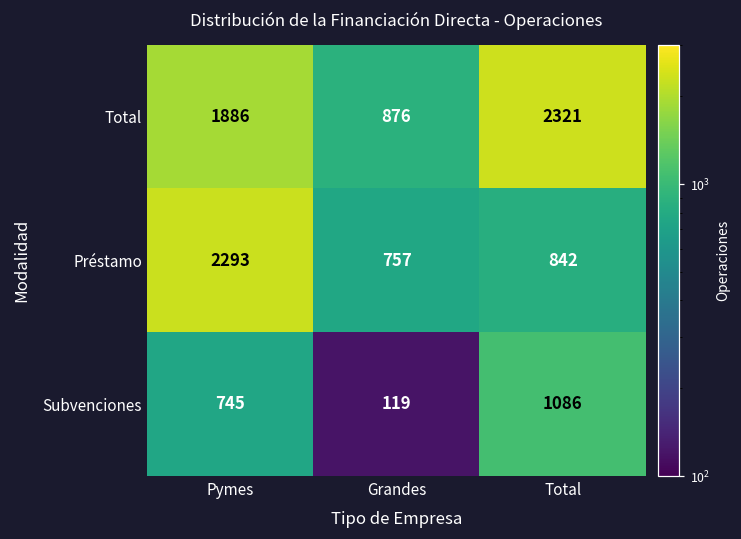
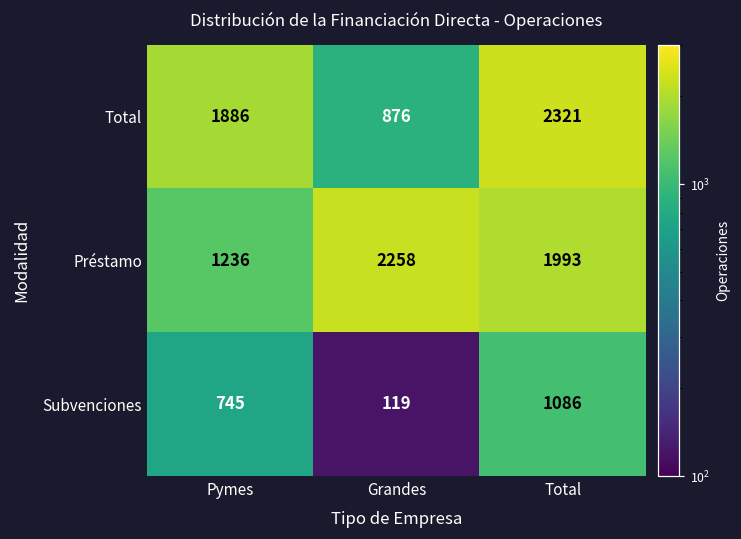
Préstamo, Pymes: 2293 -> 1236
Préstamo, Grandes: 757 -> 2258
Préstamo, Total: 842 -> 1993
